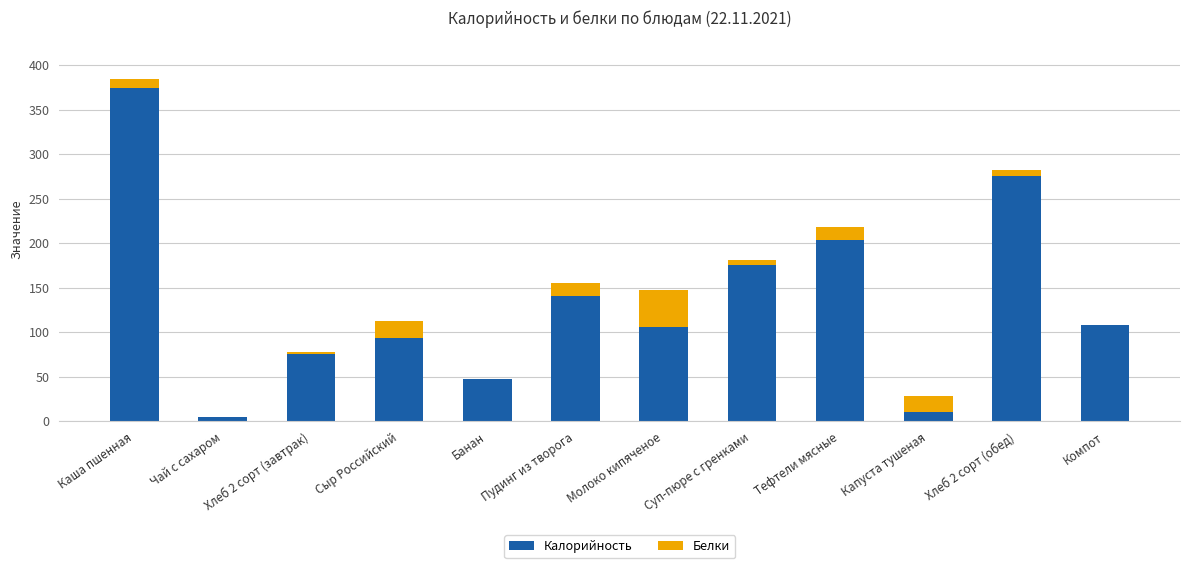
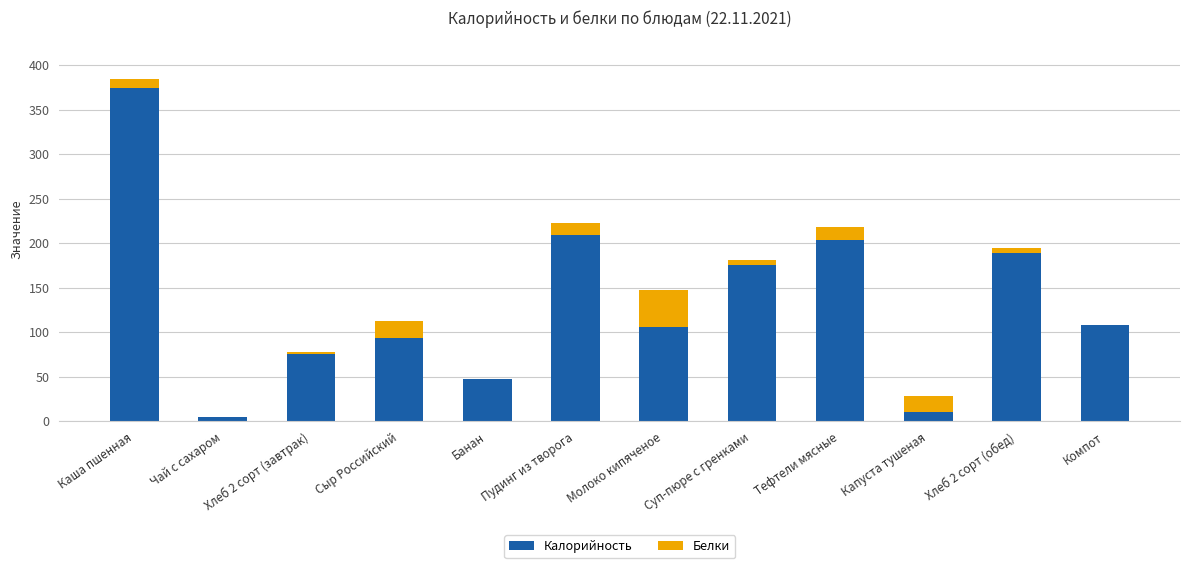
Калорийность, Пудинг из творога: 140 -> 210
Калорийность, Хлеб 2 сорт (обед): 280 -> 190
